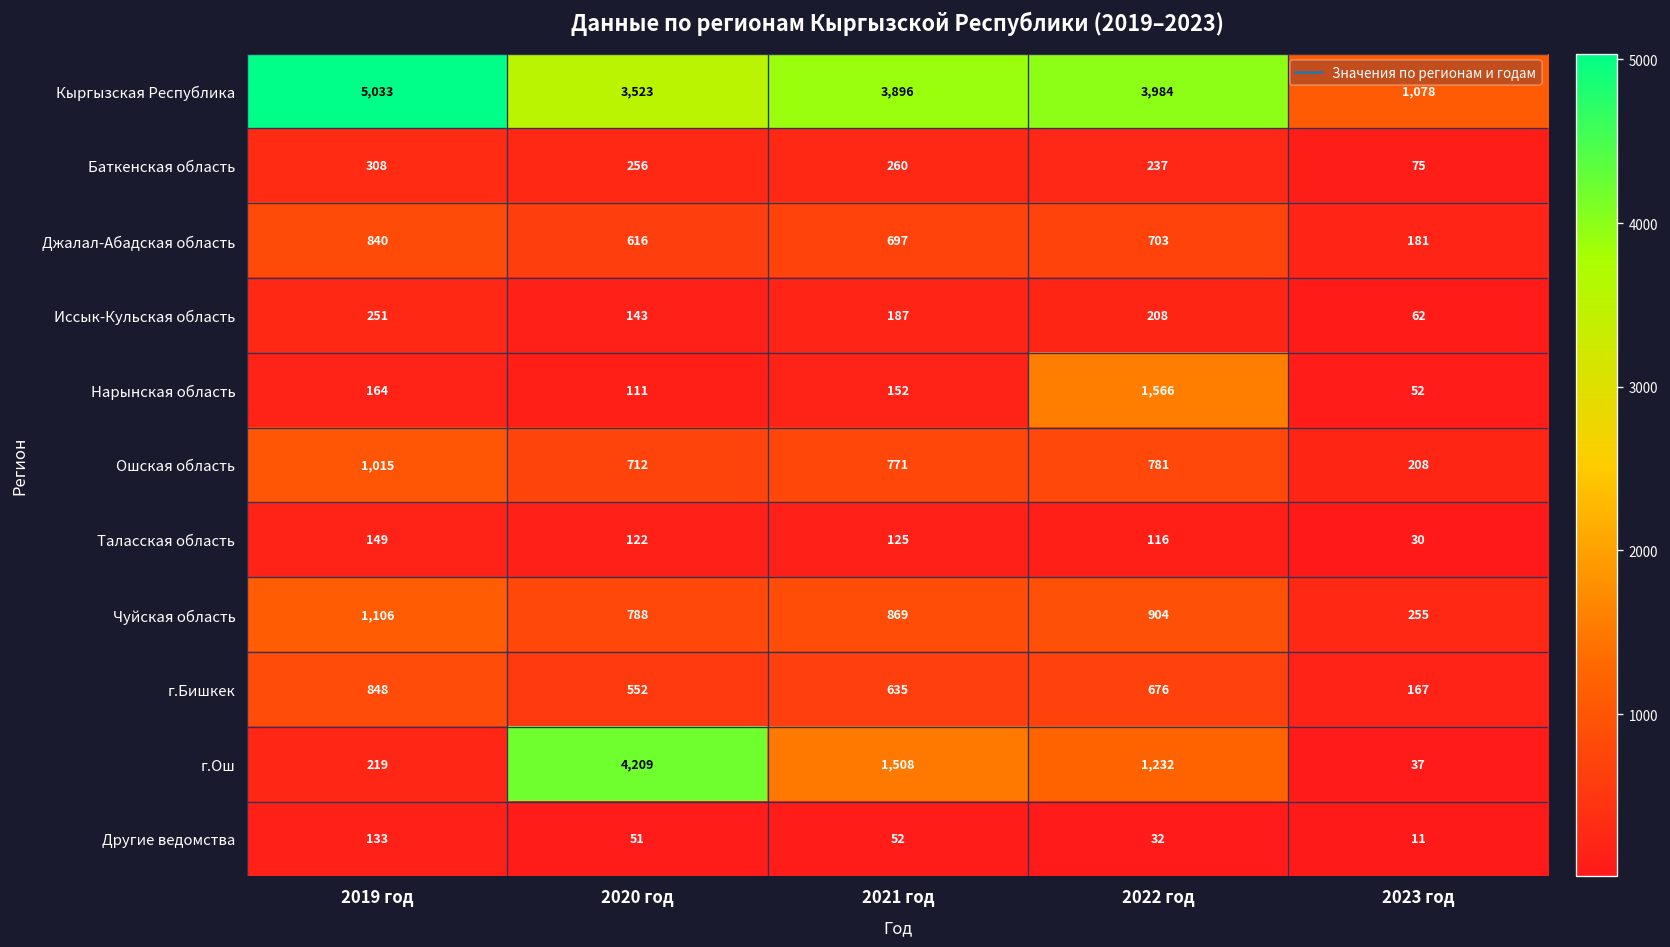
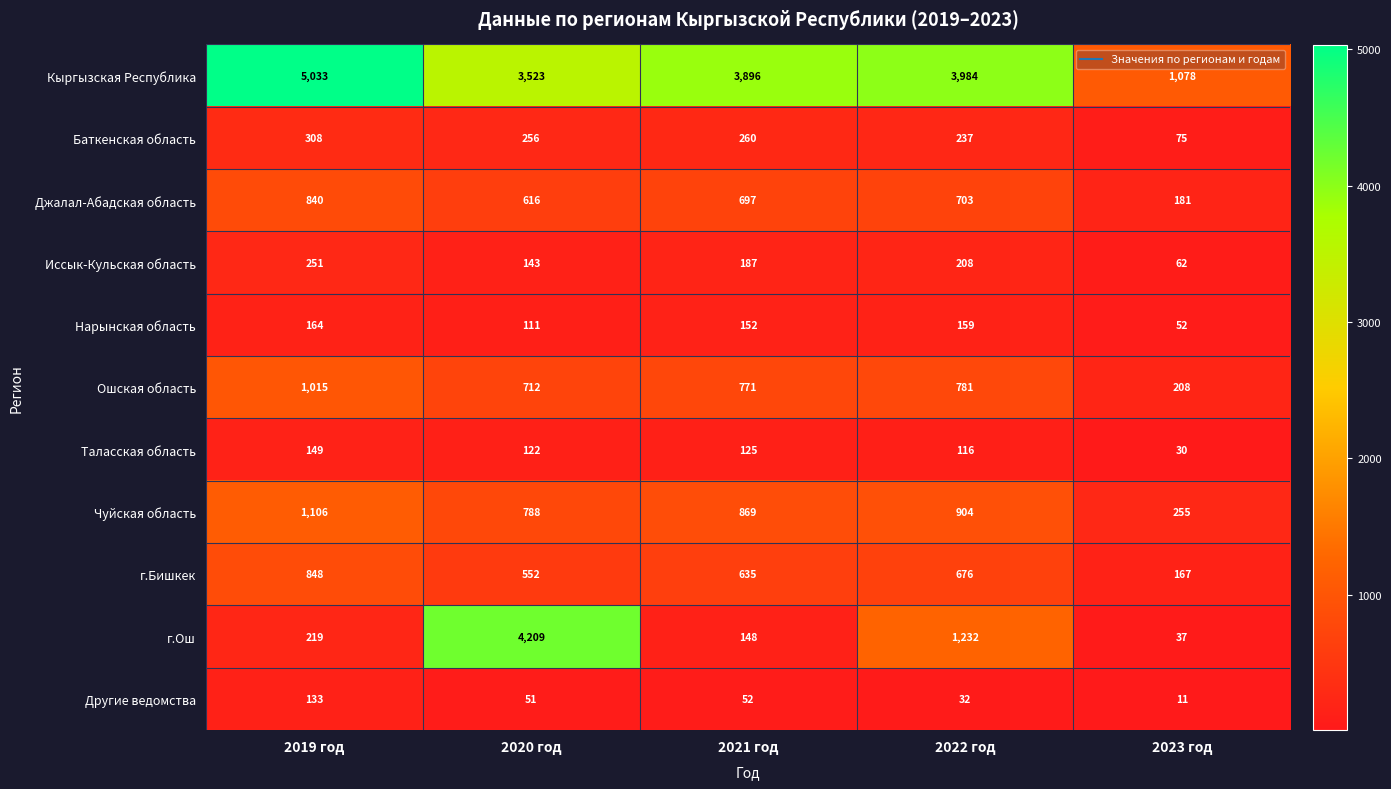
Нарынская область, 2022 год: 1,566 -> 159
г.Ош, 2021 год: 1,508 -> 148
